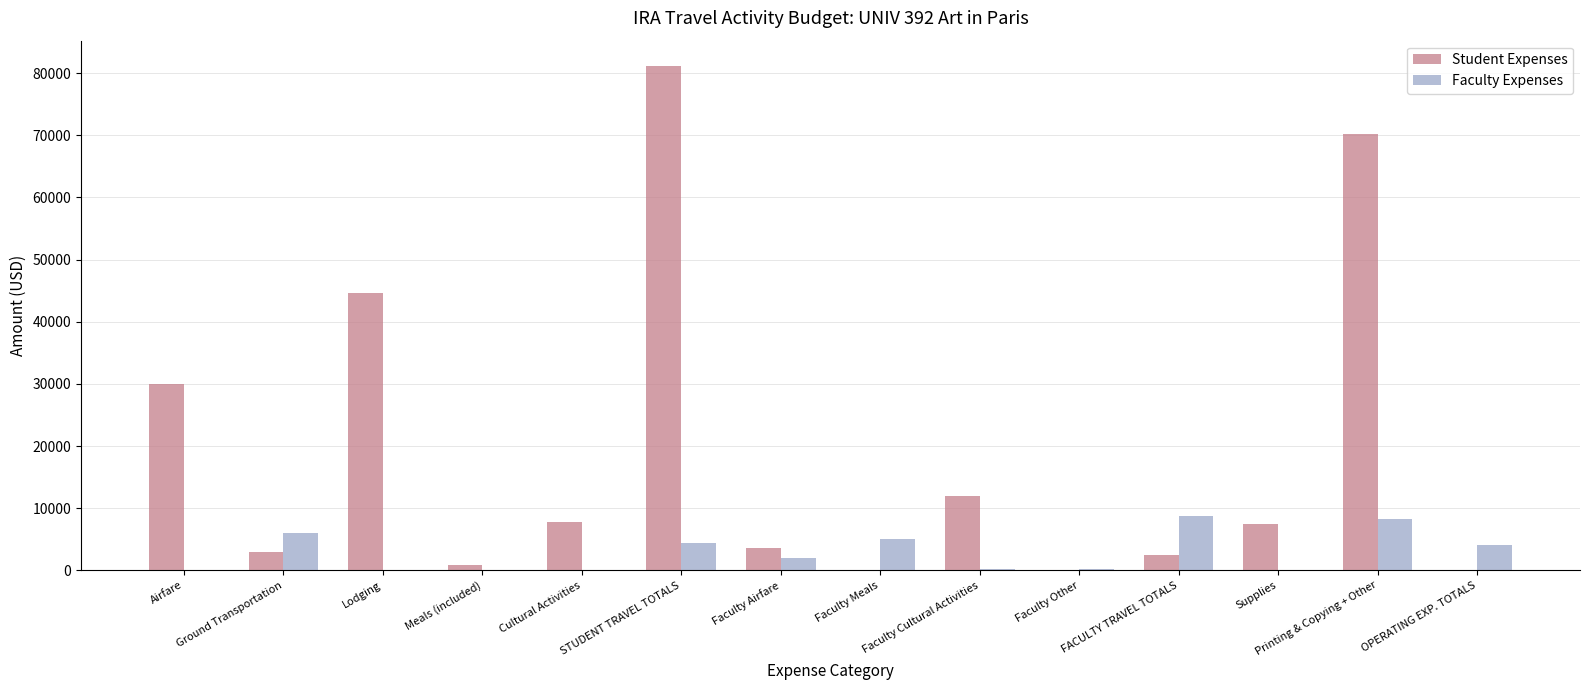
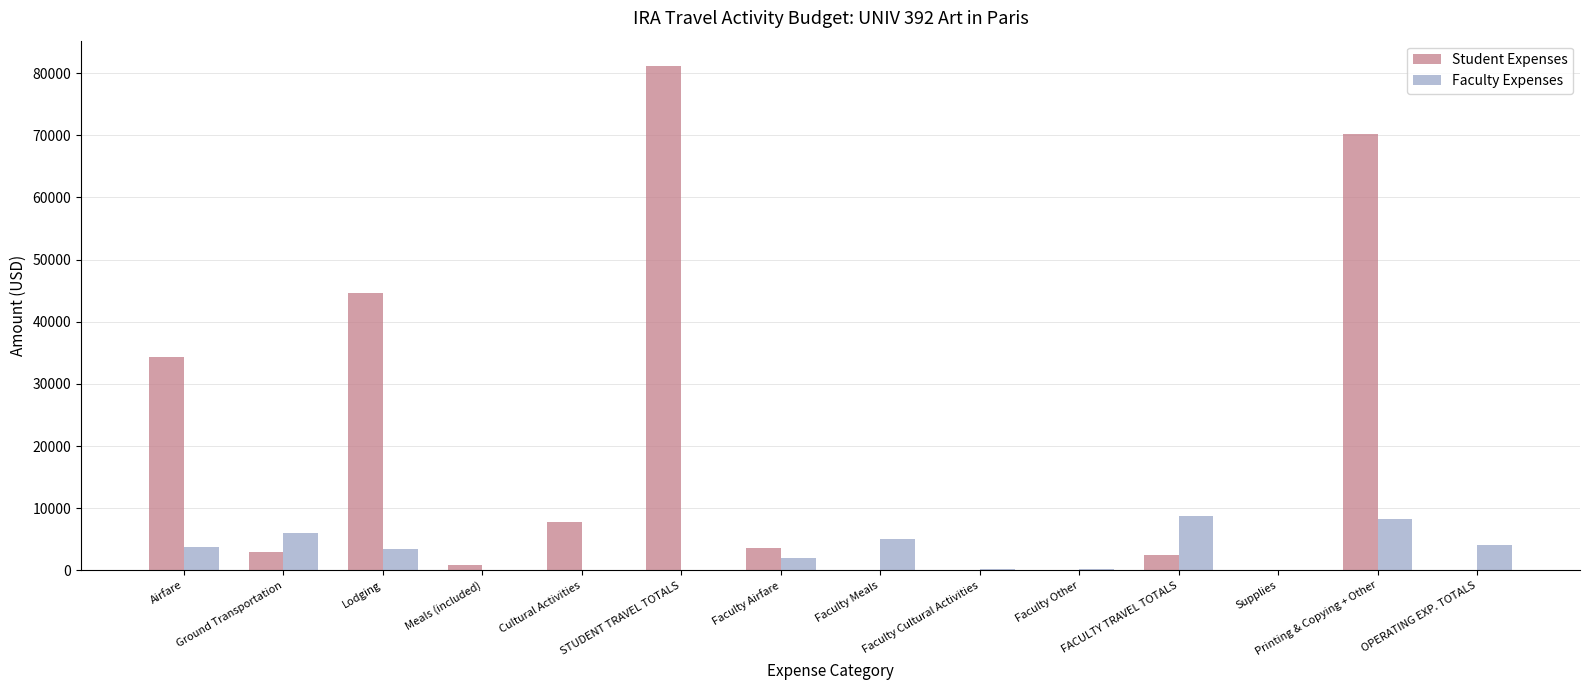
Student Expenses, Airfare: 30000 -> 34000
Faculty Expenses, Airfare: 0 -> 4000
Faculty Expenses, Lodging: 0 -> 3000
Faculty Expenses, STUDENT TRAVEL TOTALS: 4000 -> 0
Student Expenses, Faculty Cultural Activities: 12000 -> 0
Student Expenses, Supplies: 8000 -> 0
